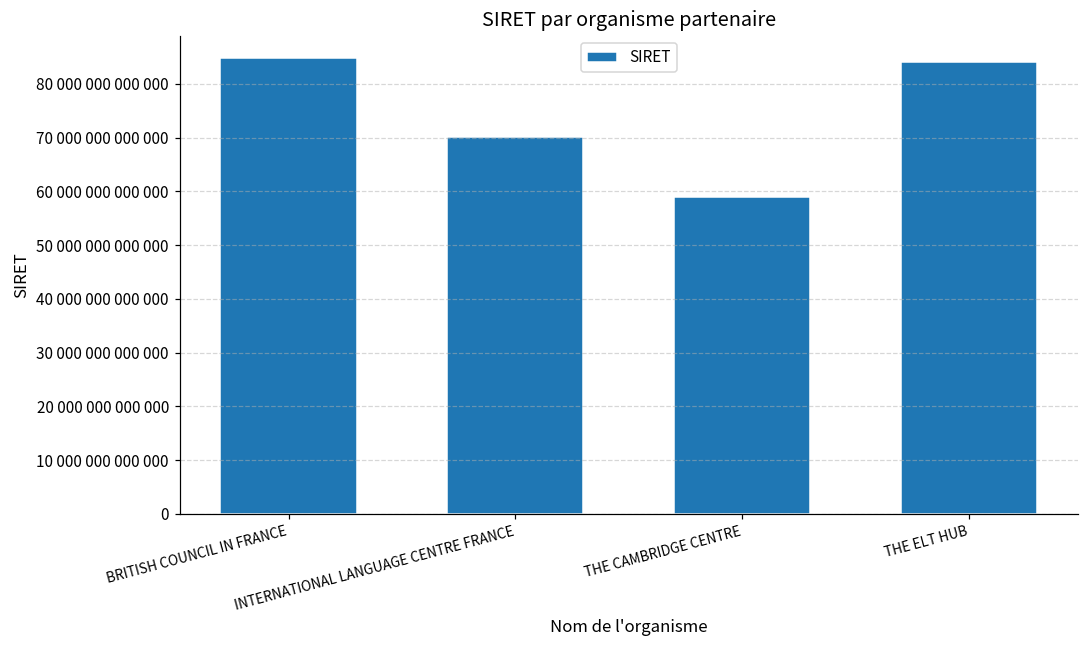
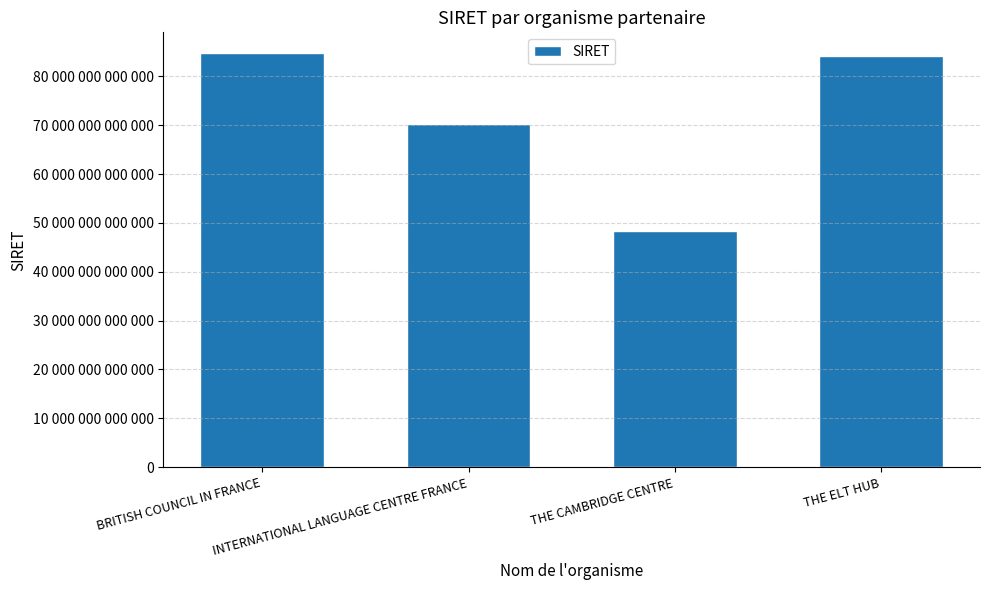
THE CAMBRIDGE CENTRE: 59000000000000 -> 48000000000000
